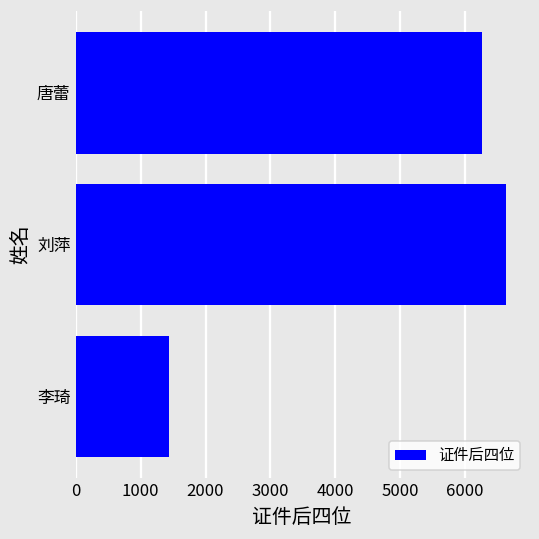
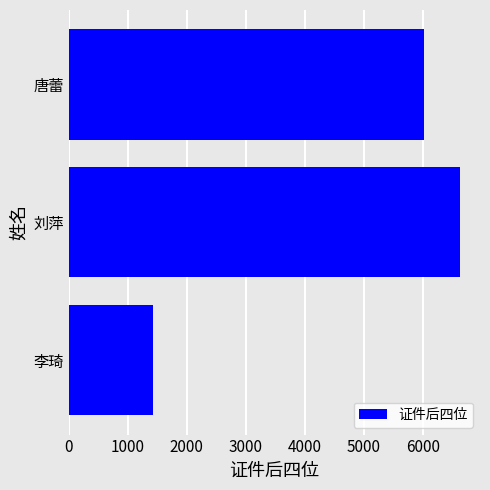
唐蕾: 6300 -> 6000
